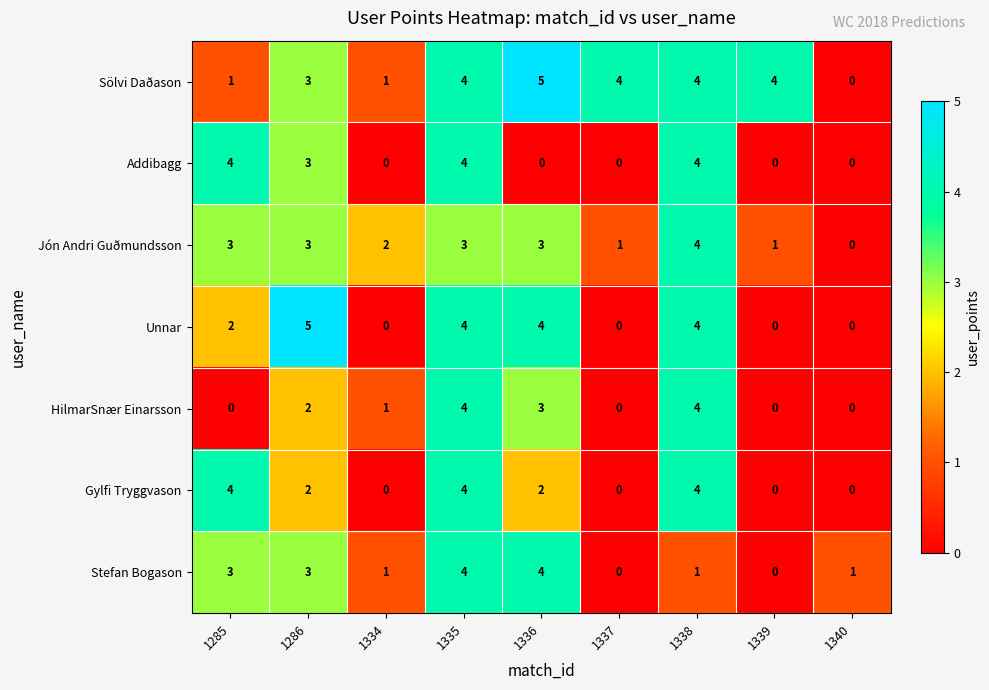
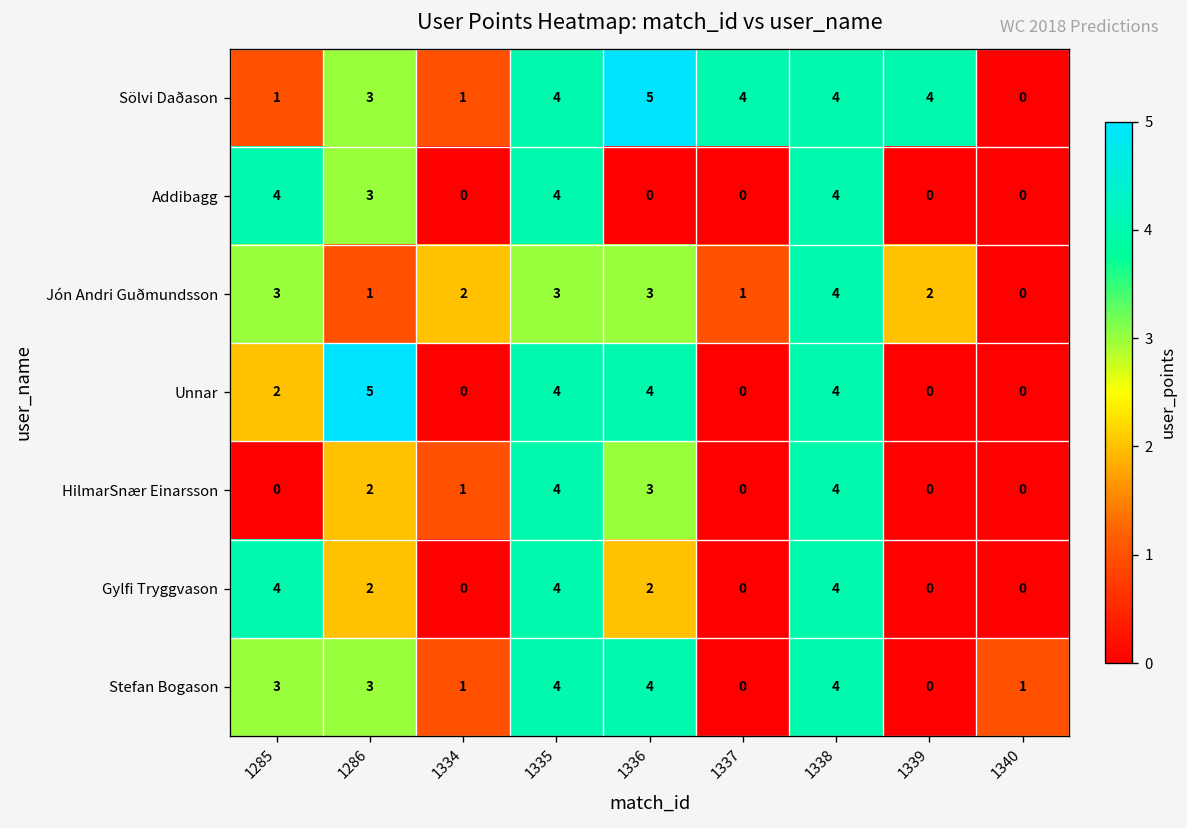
Jón Andri Guðmundsson, 1286: 3 -> 1
Jón Andri Guðmundsson, 1339: 1 -> 2
Stefan Bogason, 1338: 1 -> 4
